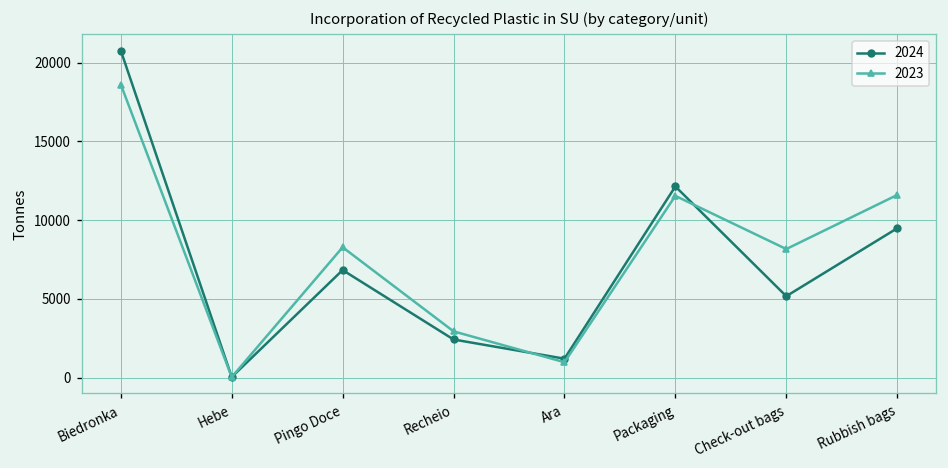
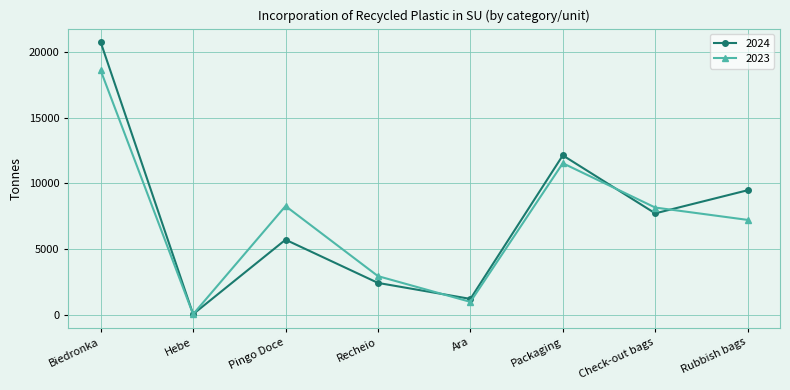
2024, Pingo Doce: 6800 -> 5700
2024, Check-out bags: 5200 -> 7700
2023, Rubbish bags: 11600 -> 7200
